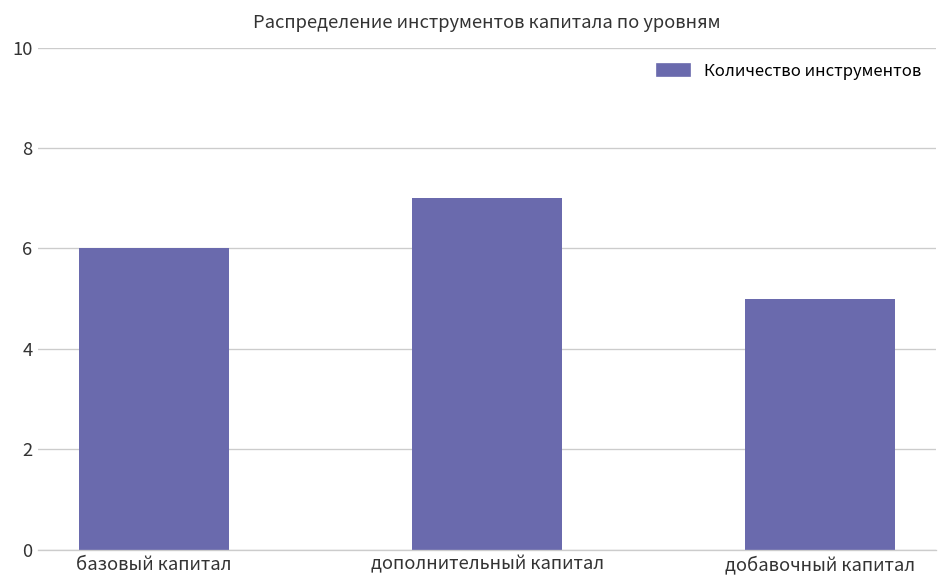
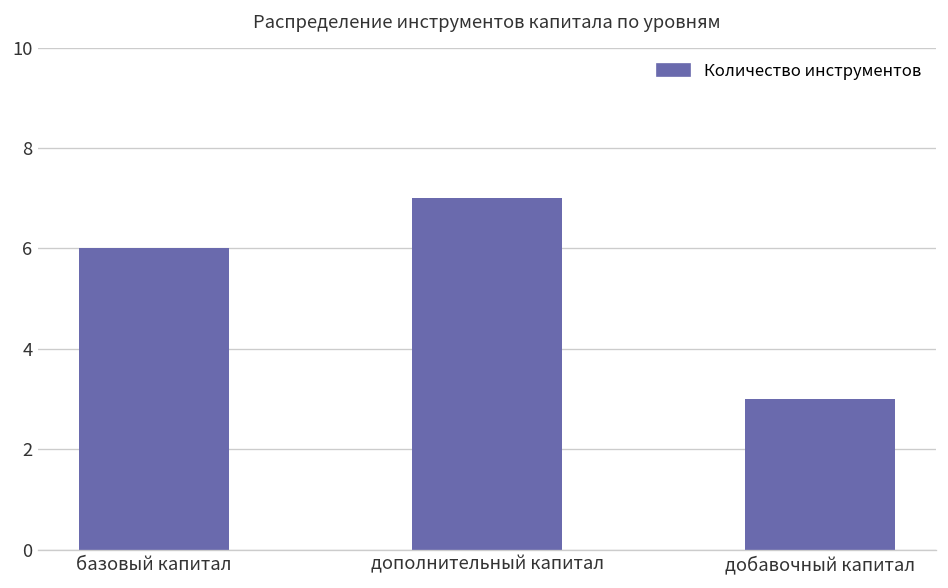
добавочный капитал: 5 -> 3
